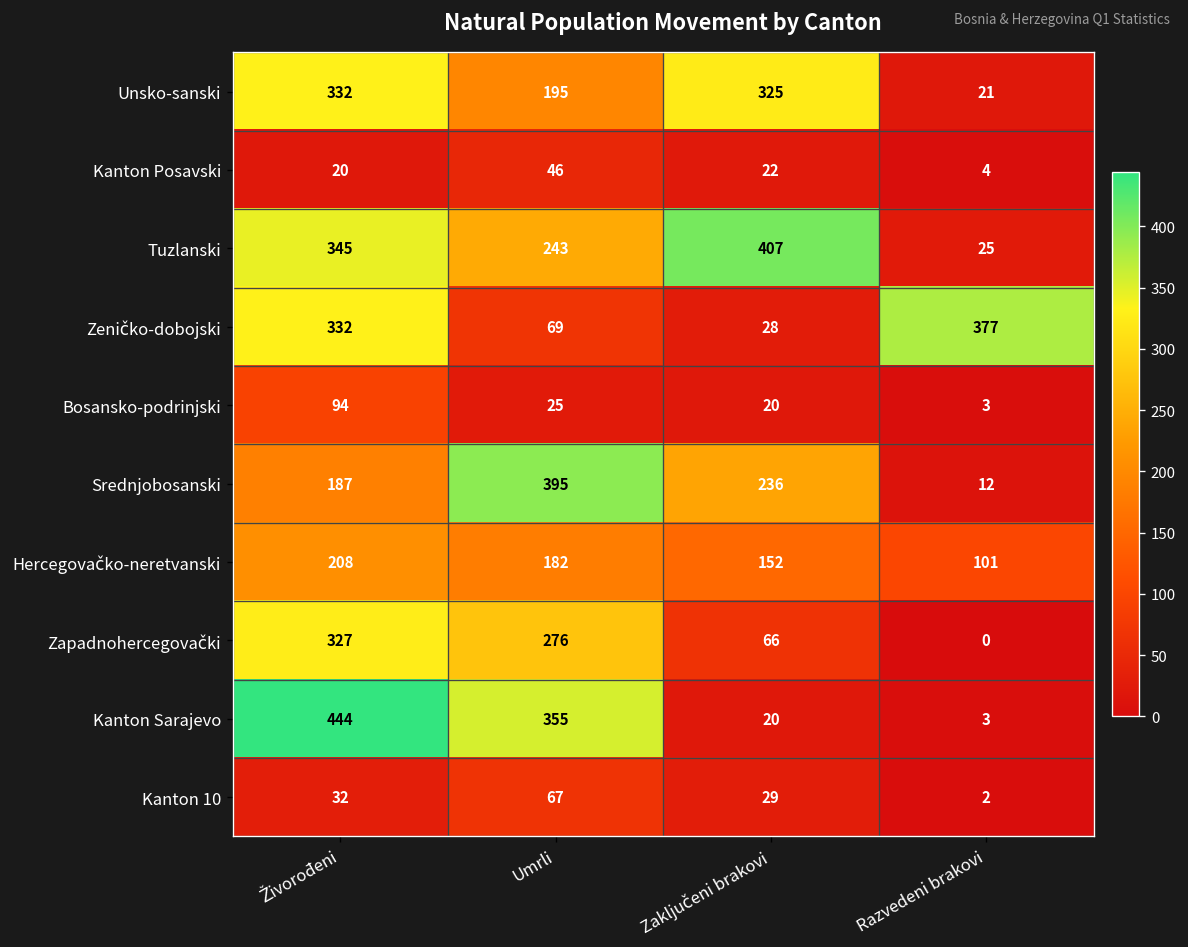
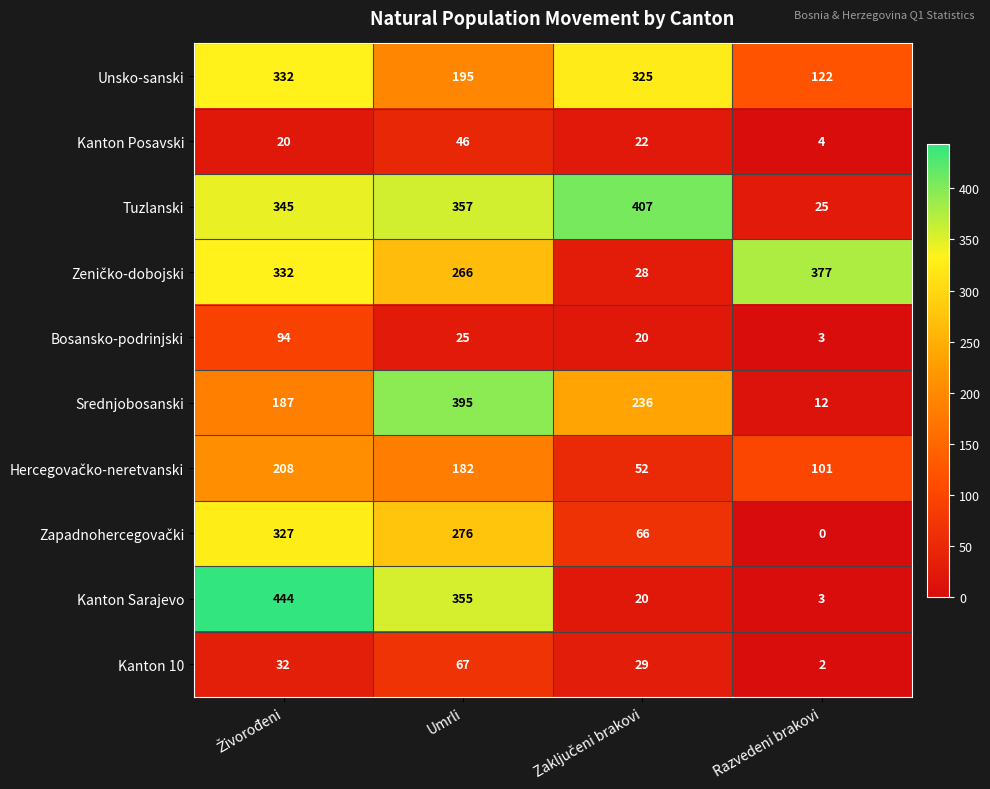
Unsko-sanski, Razvedeni brakovi: 21 -> 122
Tuzlanski, Umrli: 243 -> 357
Zeničko-dobojski, Umrli: 69 -> 266
Hercegovačko-neretvanski, Zaključeni brakovi: 152 -> 52
